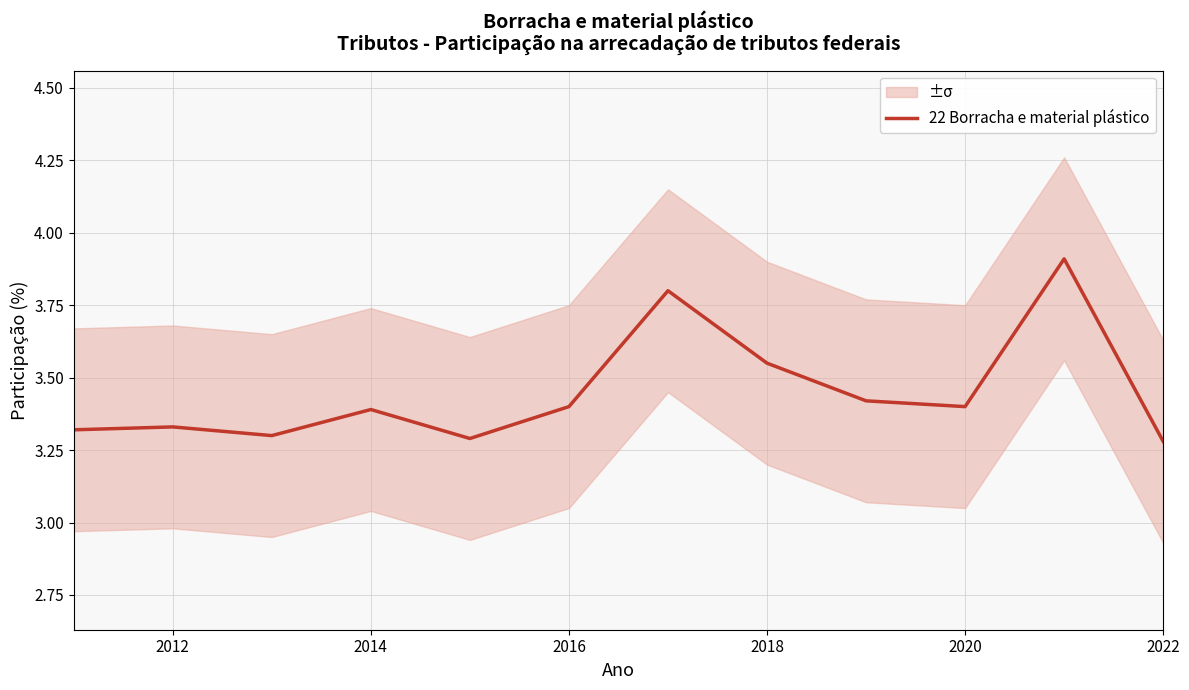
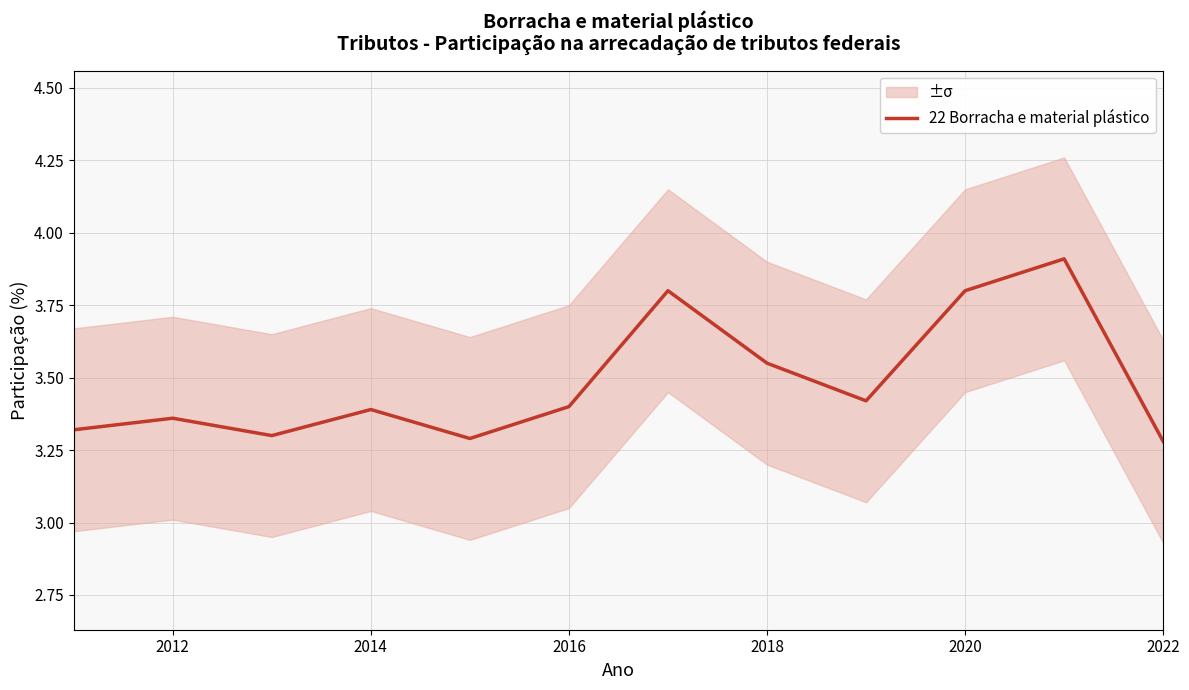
22 Borracha e material plástico, 2012: 3.33 -> 3.36
22 Borracha e material plástico, 2020: 3.4 -> 3.8
